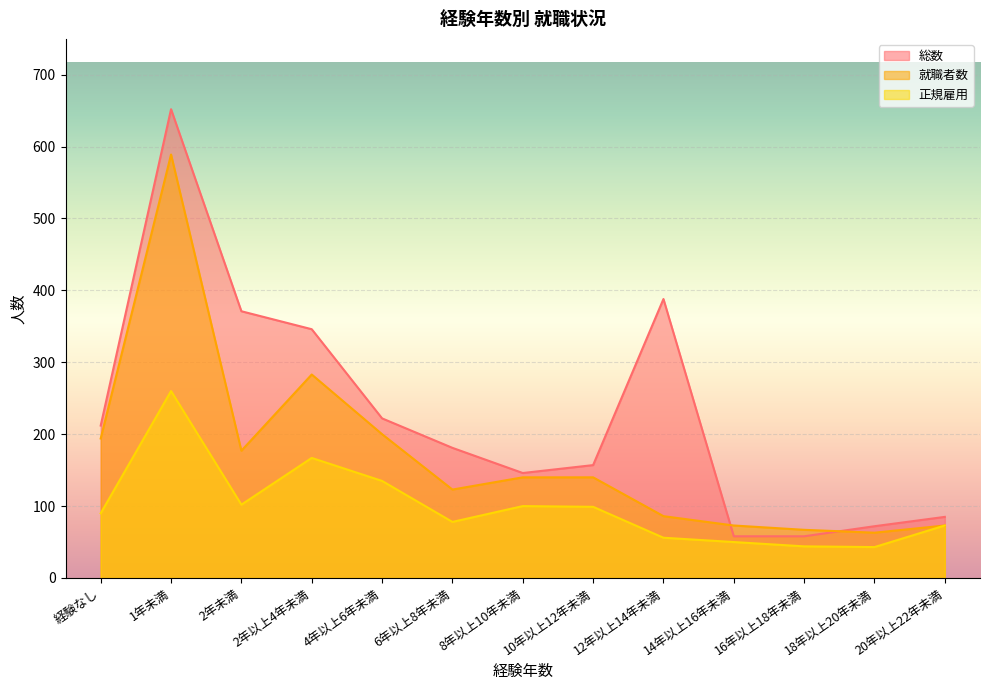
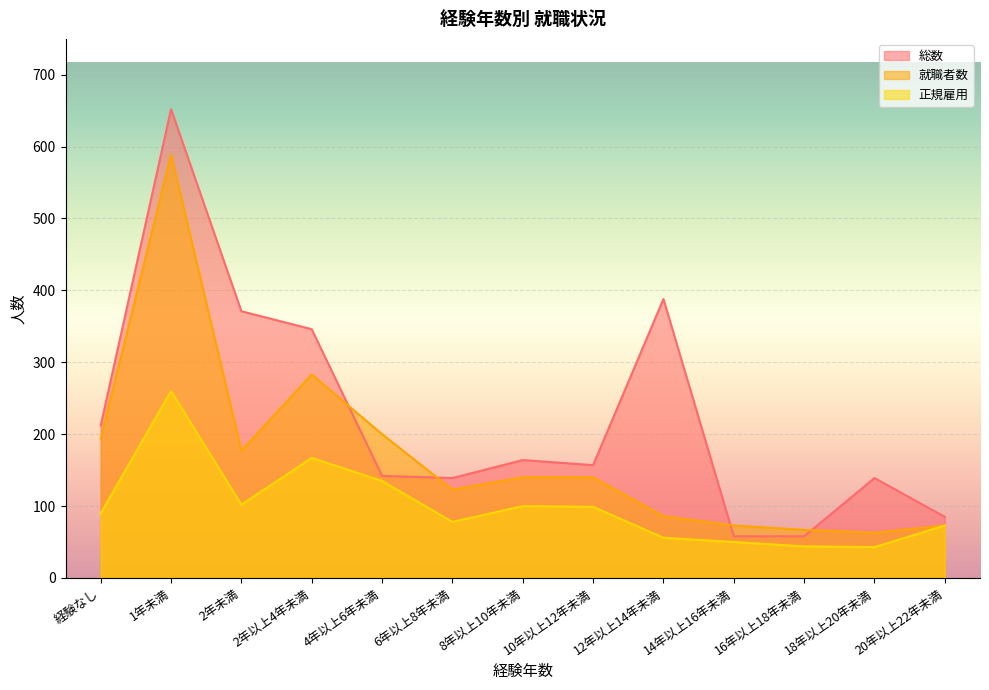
総数, 4年以上6年未満: 220 -> 140
総数, 6年以上8年未満: 180 -> 140
総数, 8年以上10年未満: 150 -> 160
総数, 18年以上20年未満: 70 -> 140
